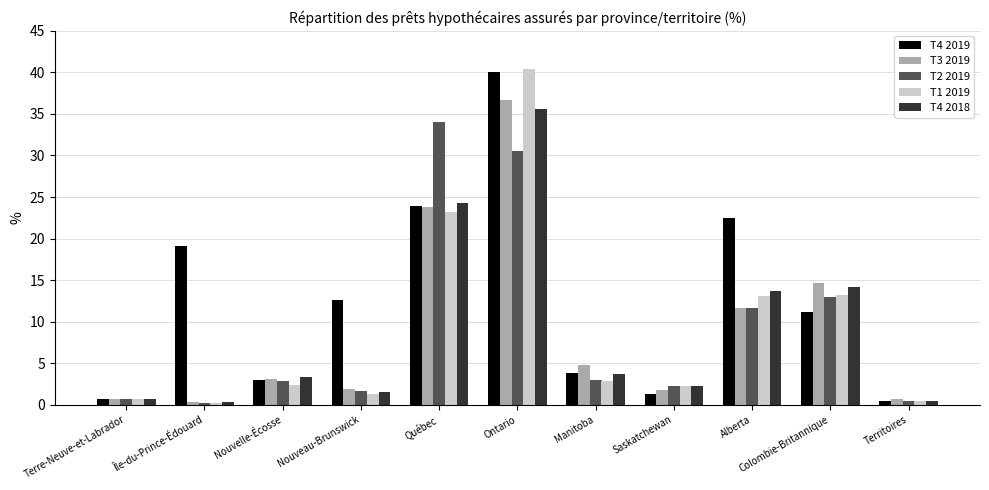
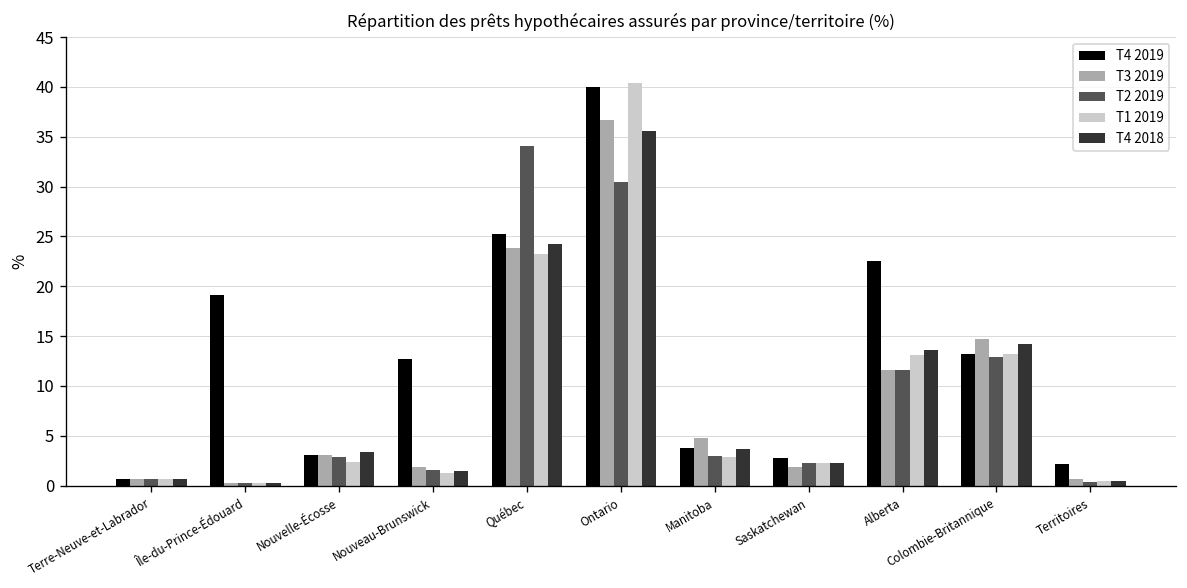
T4 2019, Québec: 24 -> 25
T4 2019, Saskatchewan: 1 -> 3
T4 2019, Colombie-Britannique: 11 -> 13
T4 2019, Territoires: 0 -> 2
